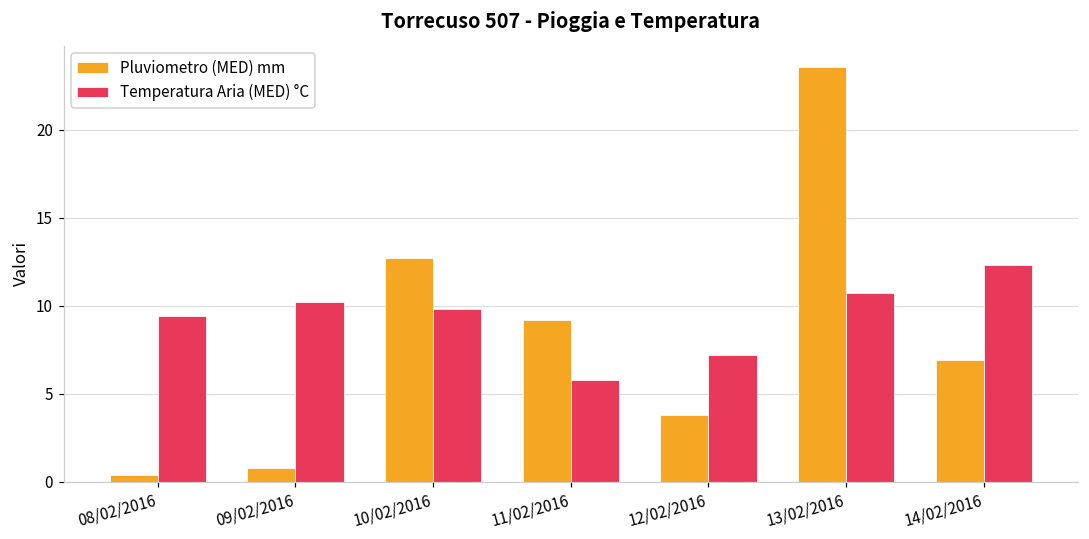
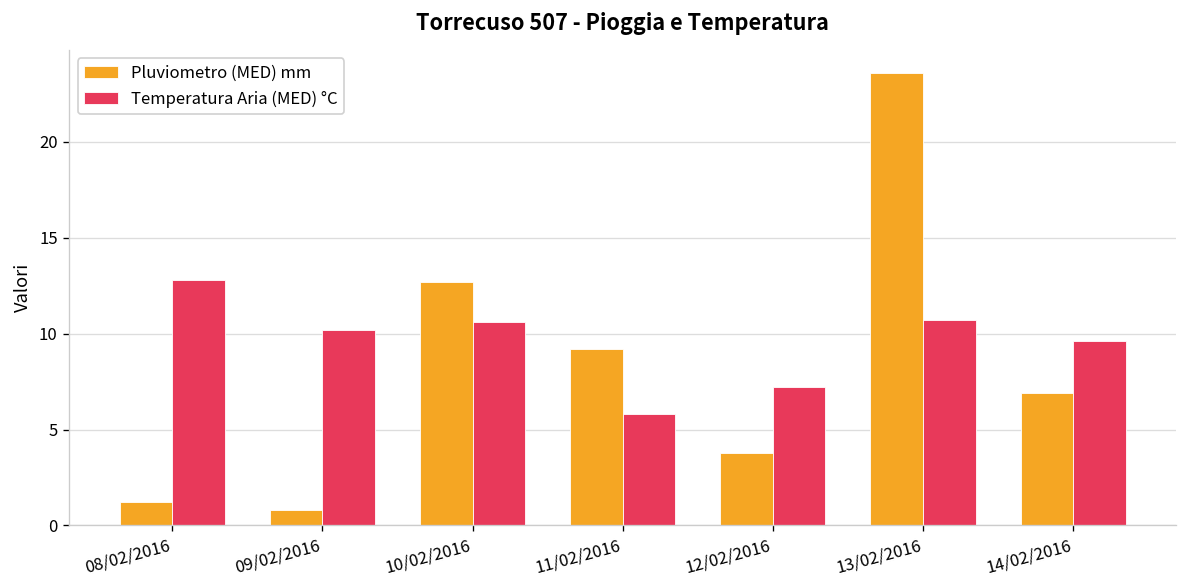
Pluviometro (MED) mm, 08/02/2016: 0.4 -> 1.2
Temperatura Aria (MED) °C, 08/02/2016: 9.4 -> 12.8
Temperatura Aria (MED) °C, 10/02/2016: 9.8 -> 10.6
Temperatura Aria (MED) °C, 14/02/2016: 12.3 -> 9.6
